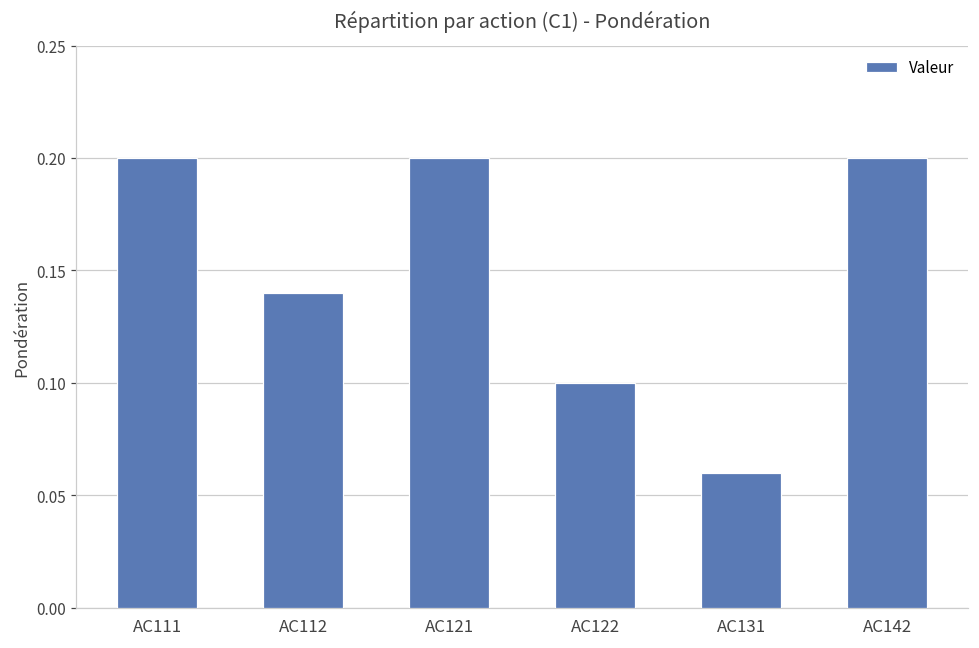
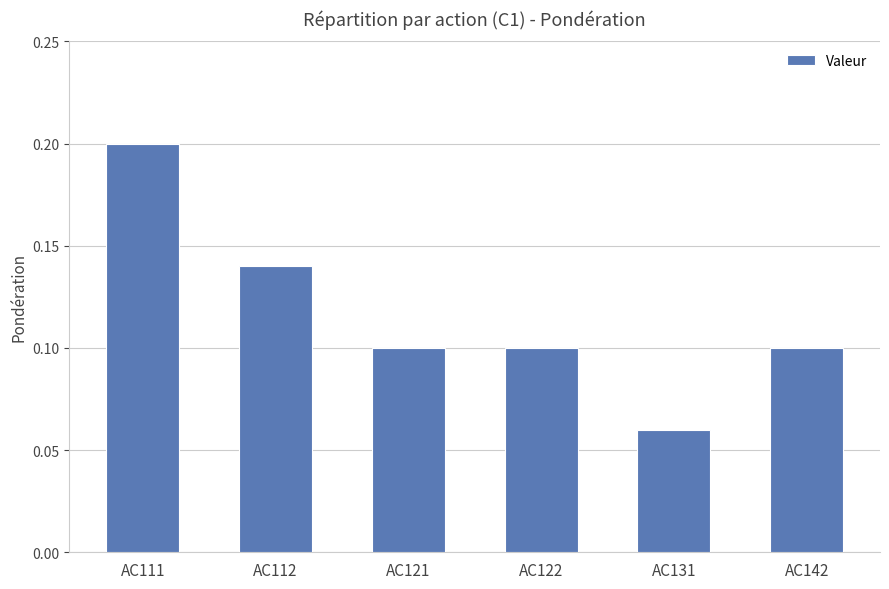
AC121: 0.2 -> 0.1
AC142: 0.2 -> 0.1
